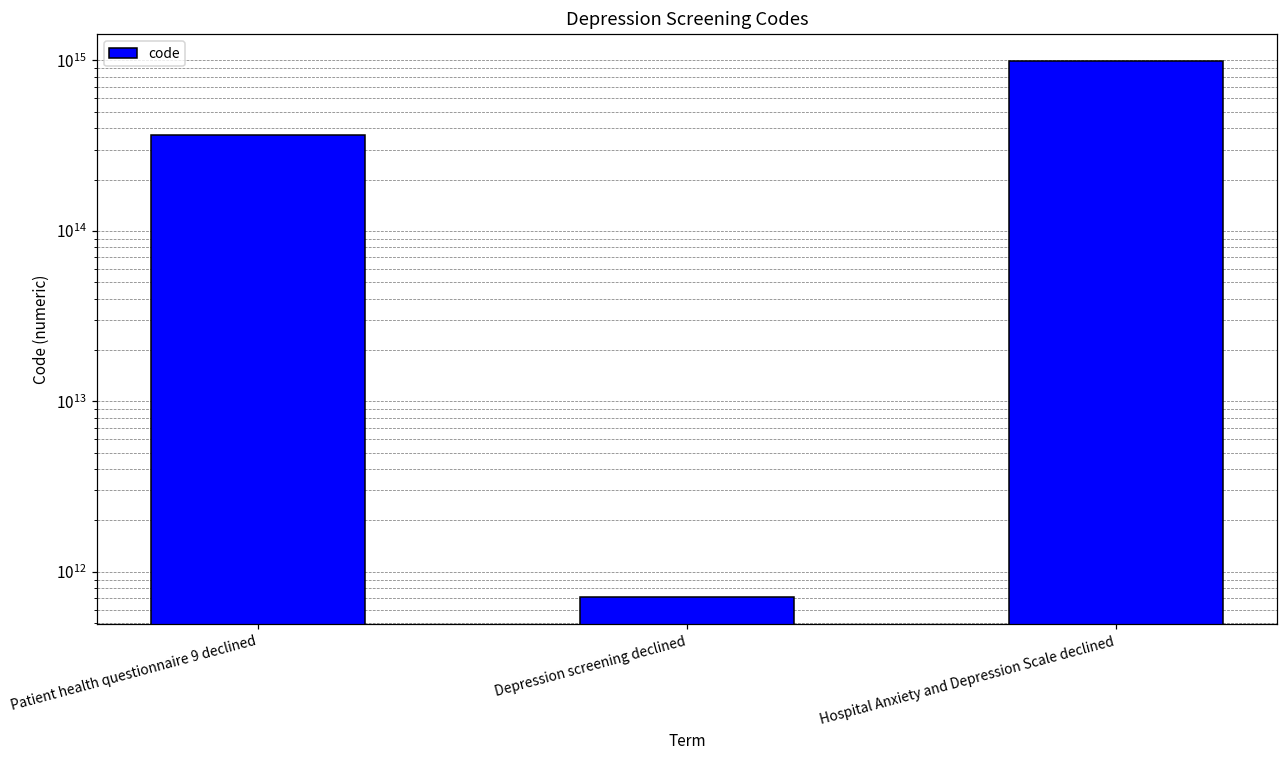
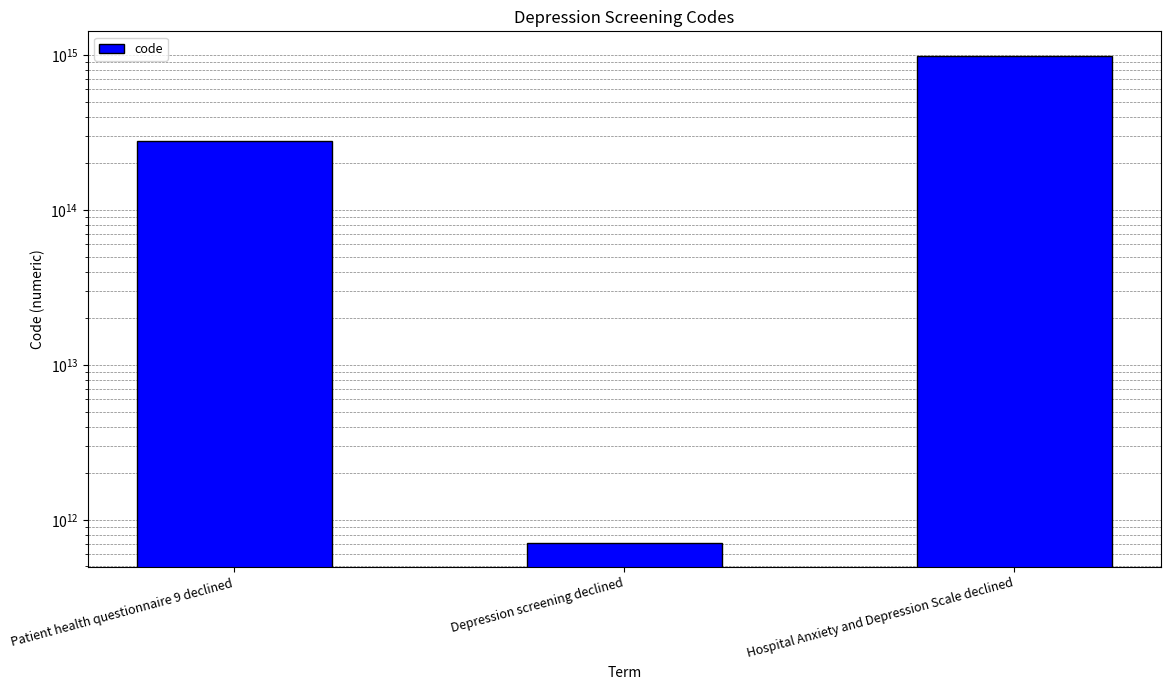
Patient health questionnaire 9 declined: 370000000000000 -> 280000000000000
